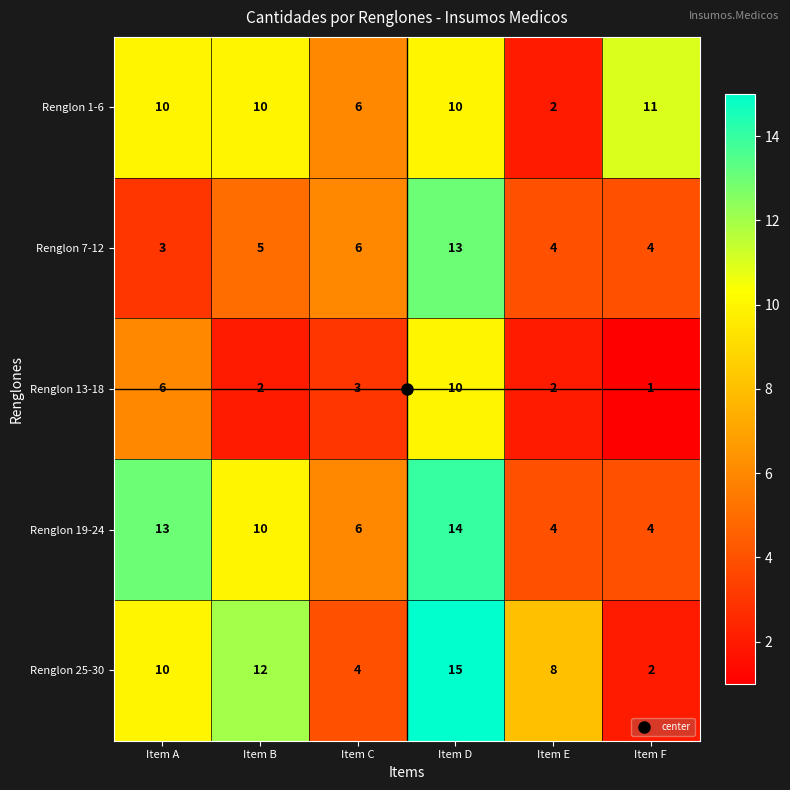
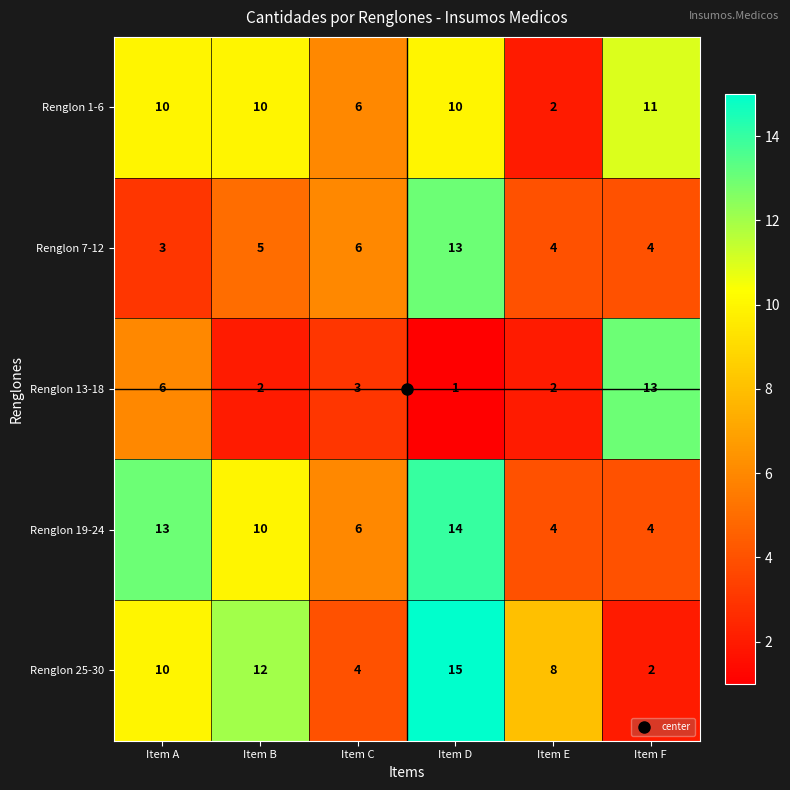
Renglon 13-18, Item D: 10 -> 1
Renglon 13-18, Item F: 1 -> 13
